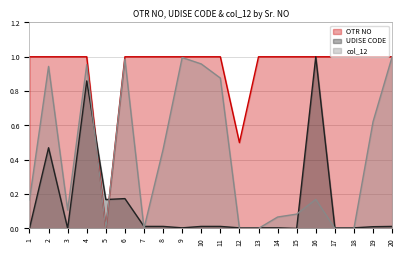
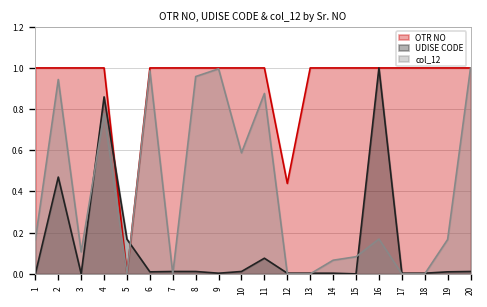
col_12, 4: 0.95 -> 0.78
UDISE CODE, 6: 0.17 -> 0.01
col_12, 8: 0.46 -> 0.96
col_12, 10: 0.96 -> 0.59
UDISE CODE, 11: 0.01 -> 0.08
OTR NO, 12: 0.50 -> 0.44
col_12, 19: 0.62 -> 0.17
